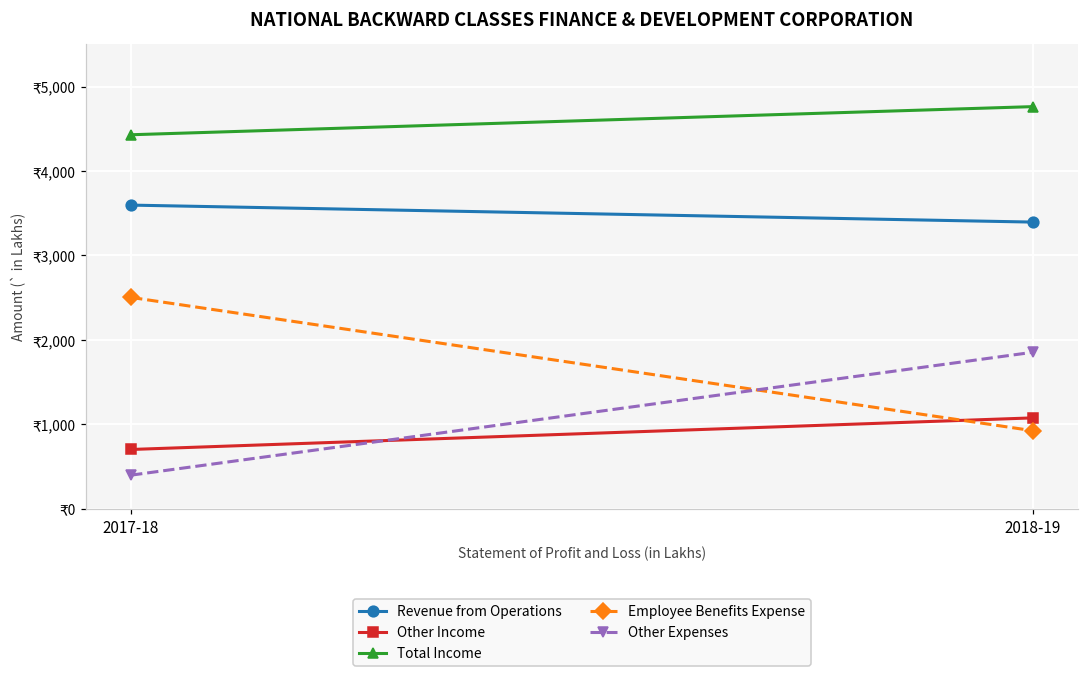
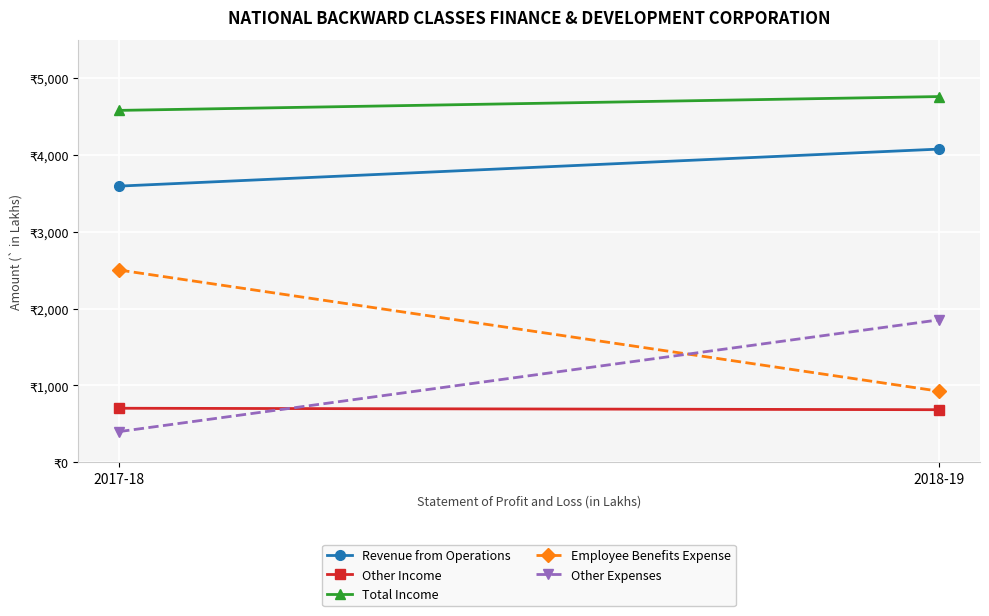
Total Income, 2017-18: ₹4,400 -> ₹4,600
Revenue from Operations, 2018-19: ₹3,400 -> ₹4,100
Other Income, 2018-19: ₹1,100 -> ₹700
